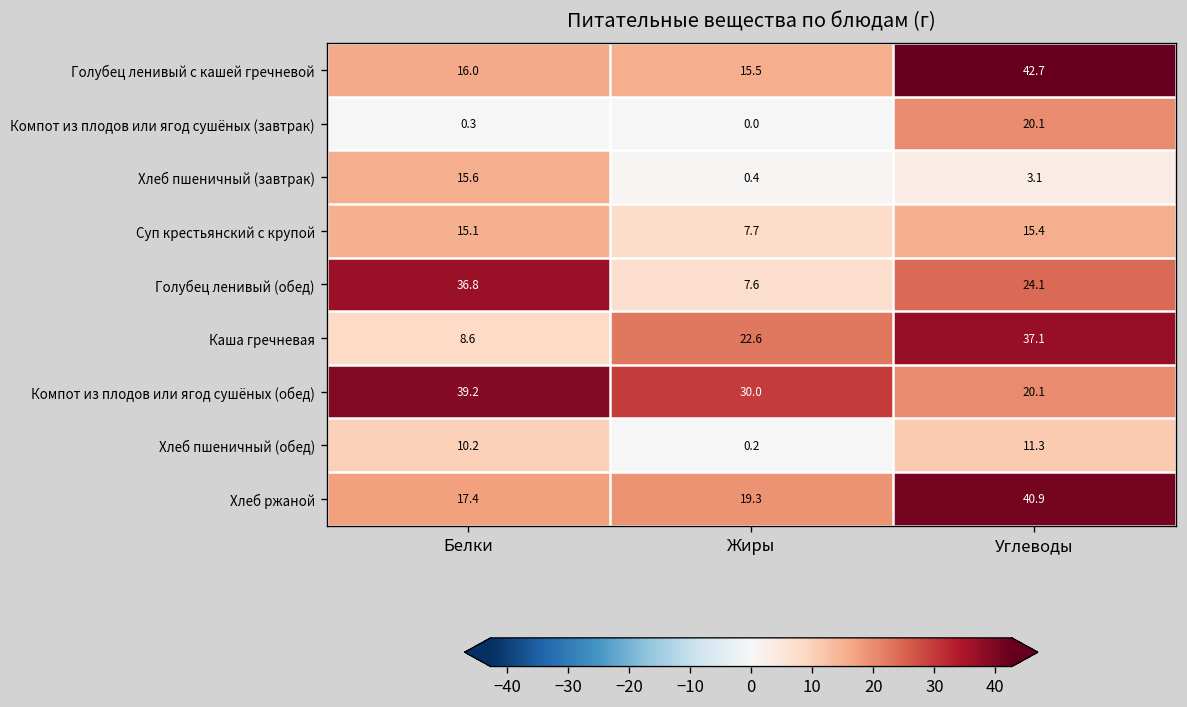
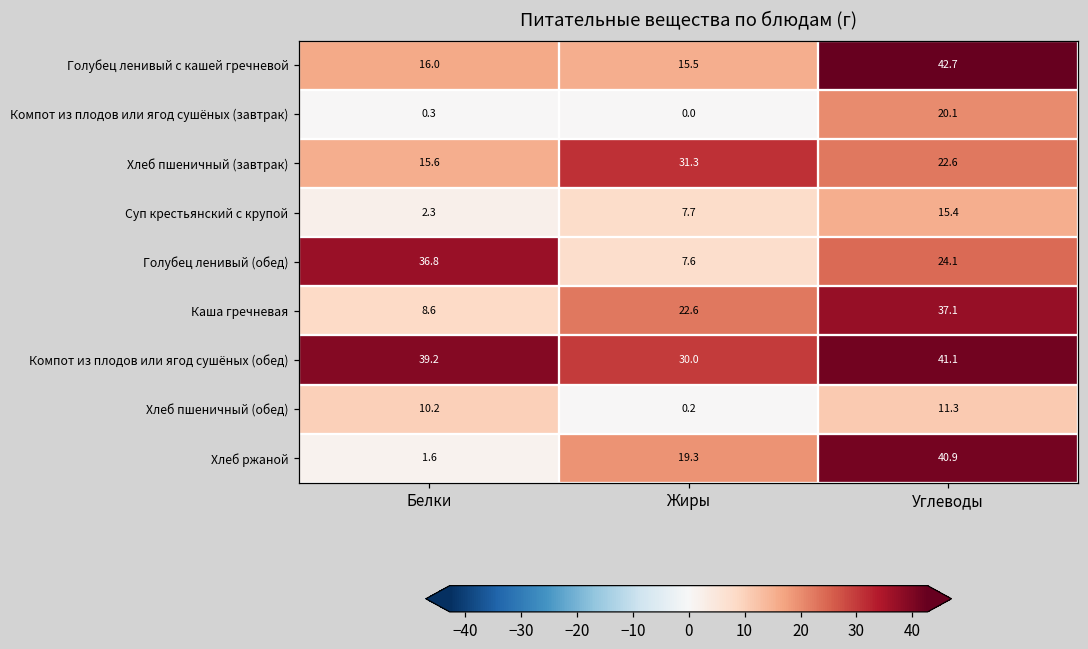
Хлеб пшеничный (завтрак), Жиры: 0.4 -> 31.3
Хлеб пшеничный (завтрак), Углеводы: 3.1 -> 22.6
Суп крестьянский с крупой, Белки: 15.1 -> 2.3
Компот из плодов или ягод сушёных (обед), Углеводы: 20.1 -> 41.1
Хлеб ржаной, Белки: 17.4 -> 1.6
